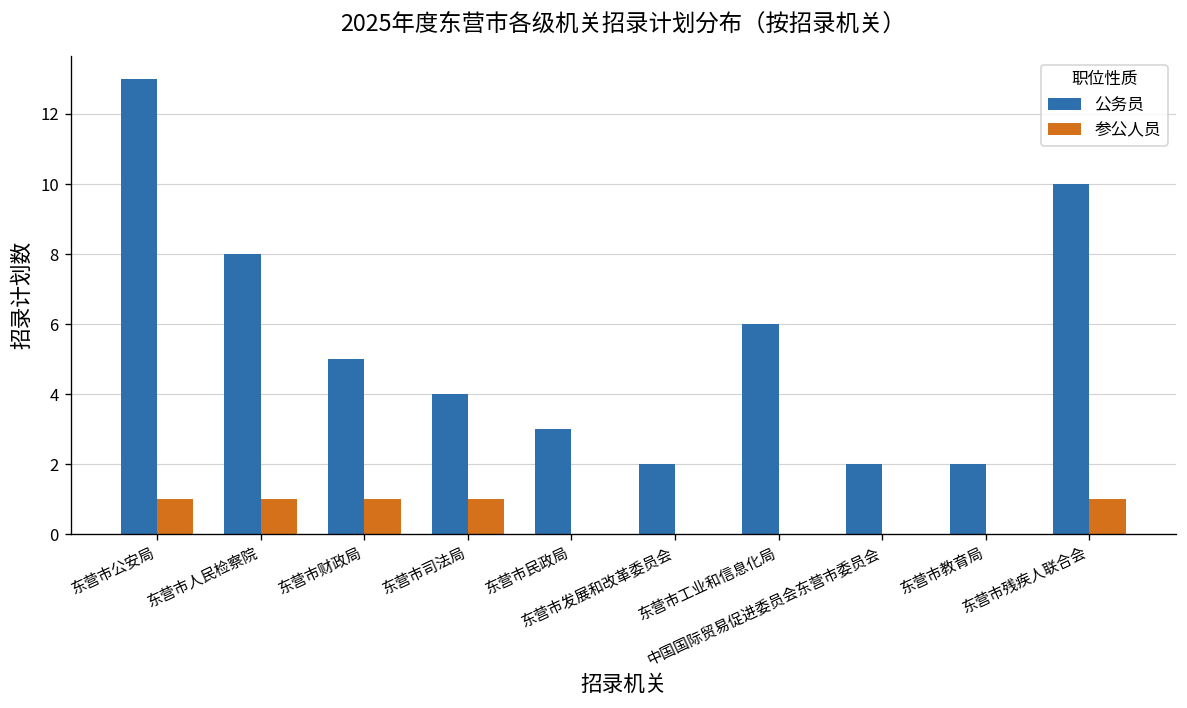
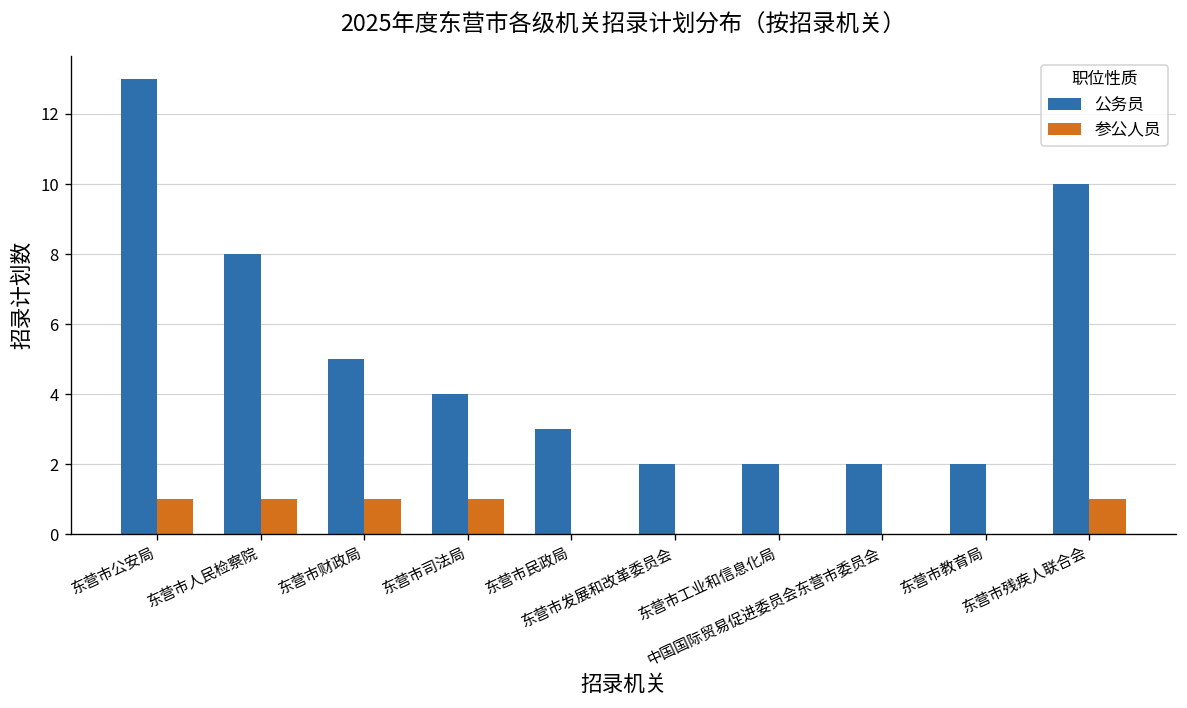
公务员, 东营市工业和信息化局: 6 -> 2
